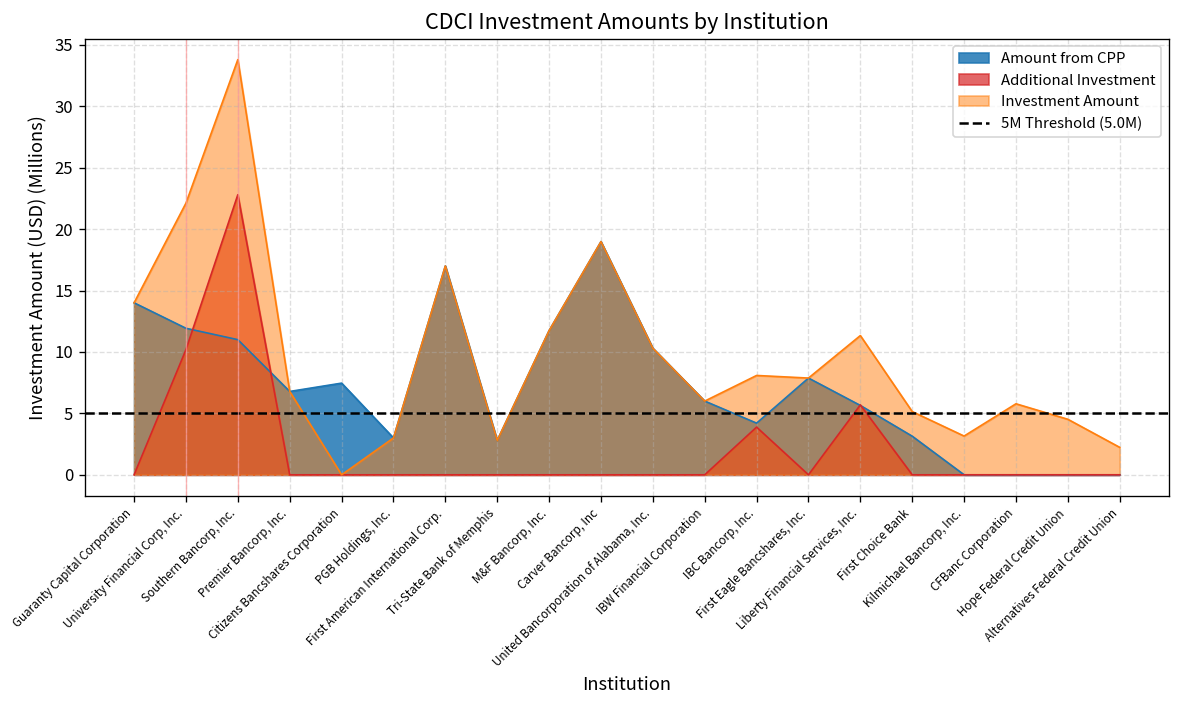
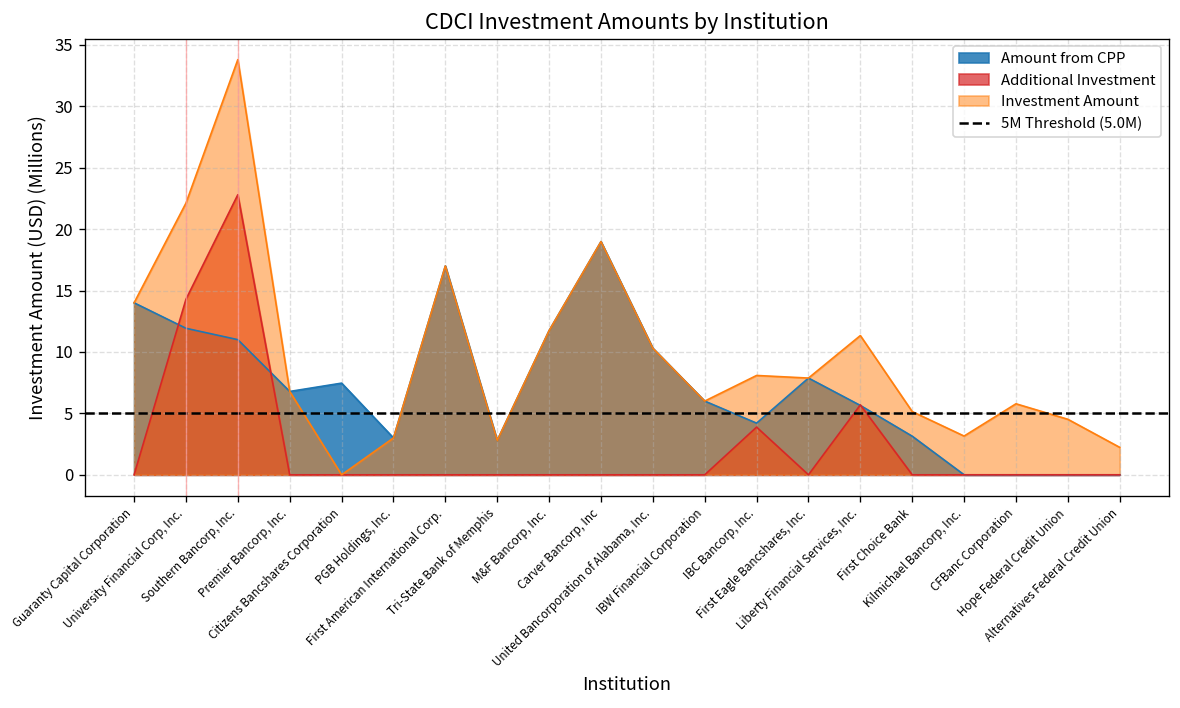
Additional Investment, University Financial Corp, Inc.: 10.2 -> 14.3
